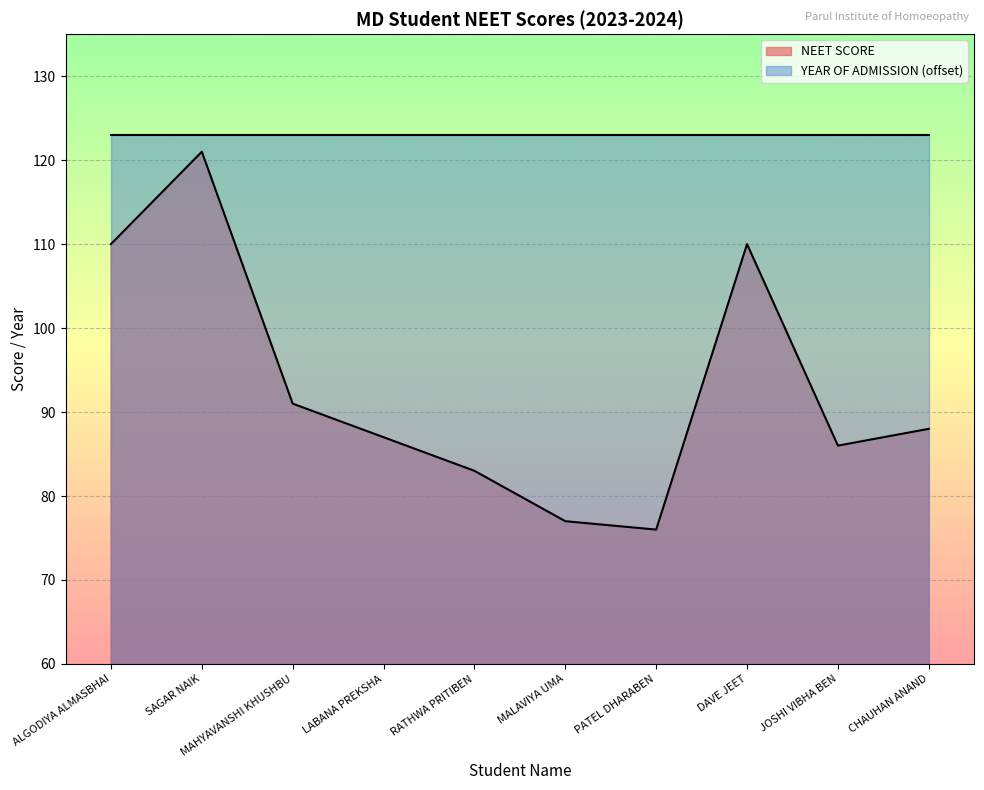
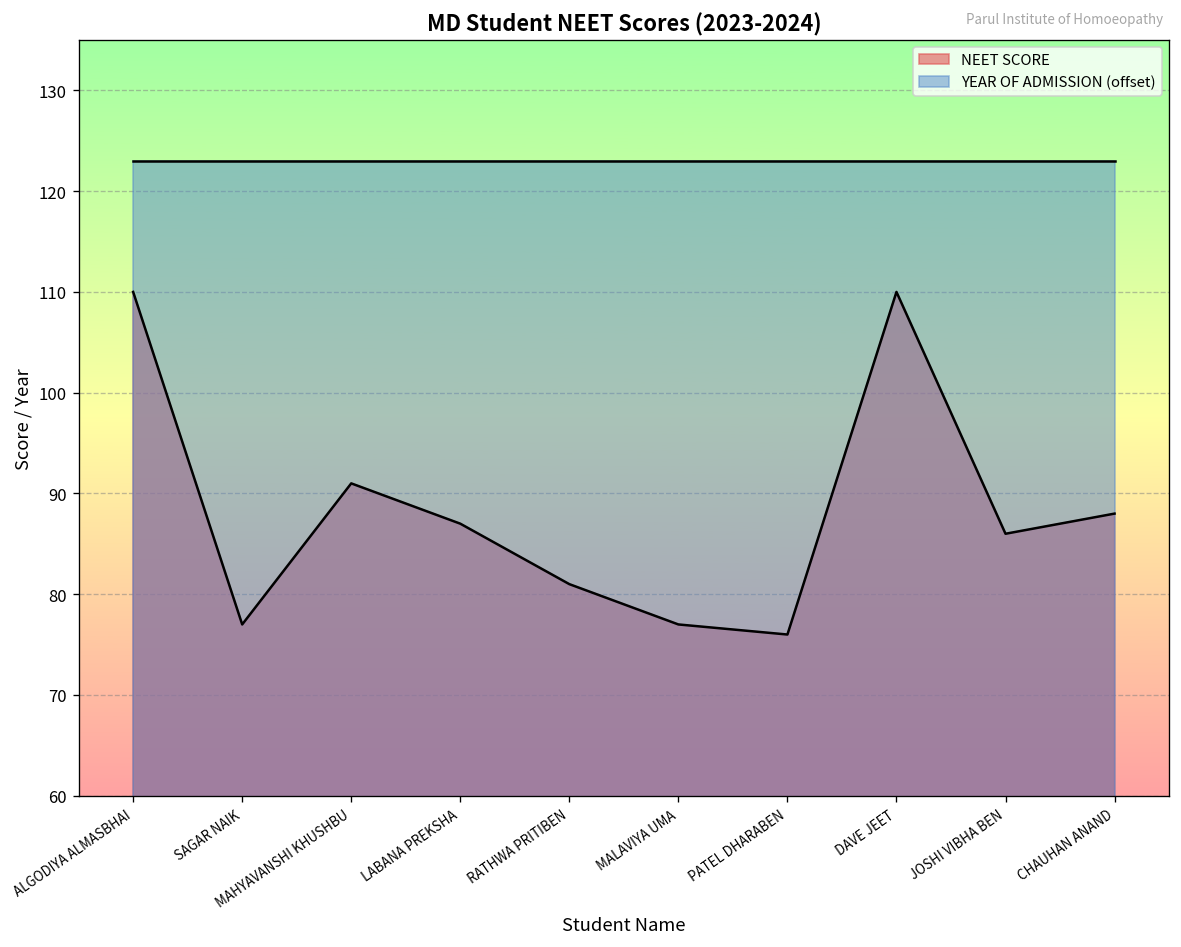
NEET SCORE, SAGAR NAIK: 121 -> 77
NEET SCORE, RATHWA PRITIBEN: 83 -> 81
